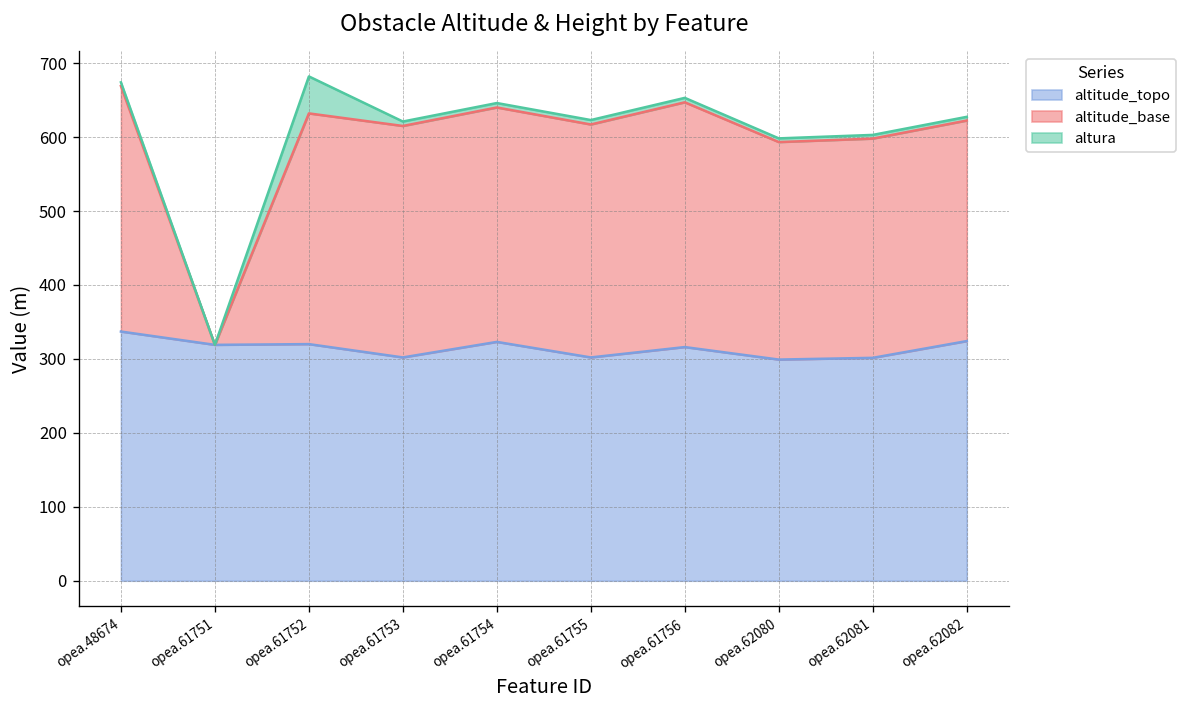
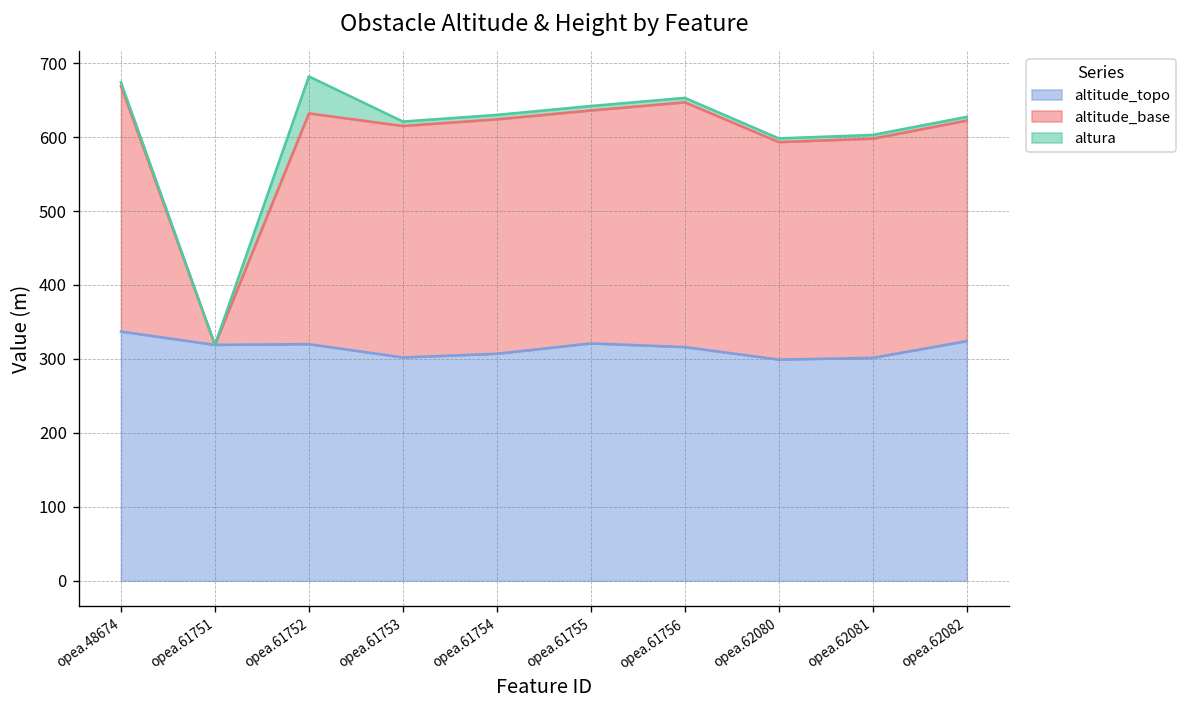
altitude_topo, opea.61754: 320 -> 310
altitude_topo, opea.61755: 300 -> 320
